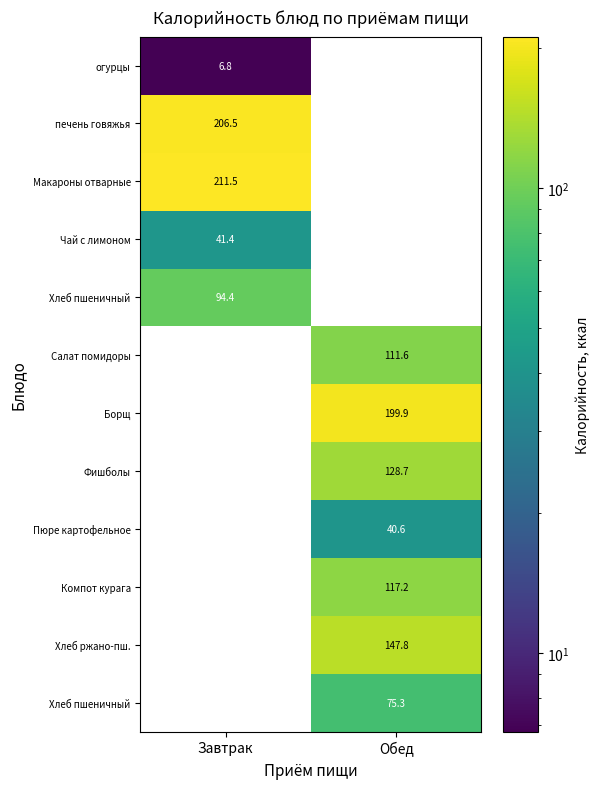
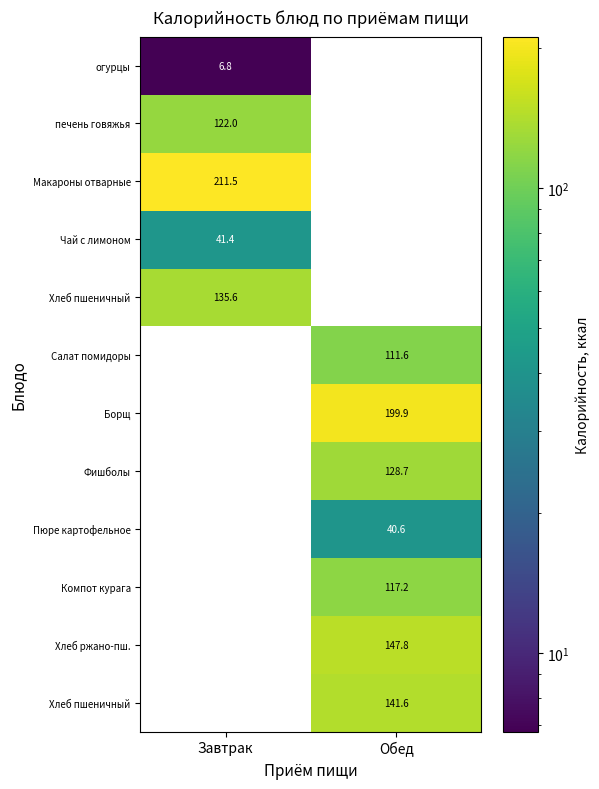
печень говяжья, Завтрак: 206.5 -> 122.0
Хлеб пшеничный, Завтрак: 94.4 -> 135.6
Хлеб пшеничный, Обед: 75.3 -> 141.6
